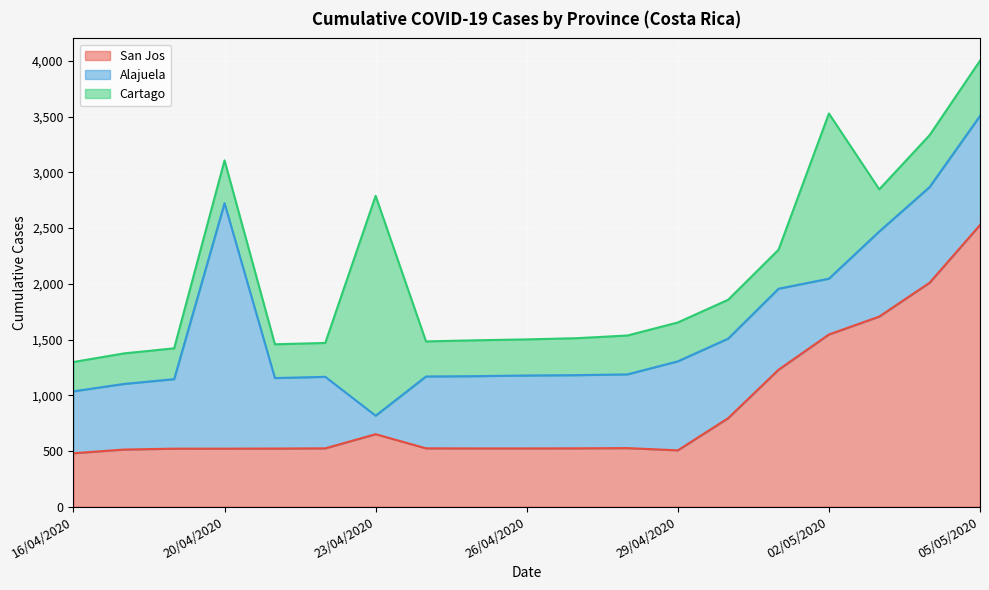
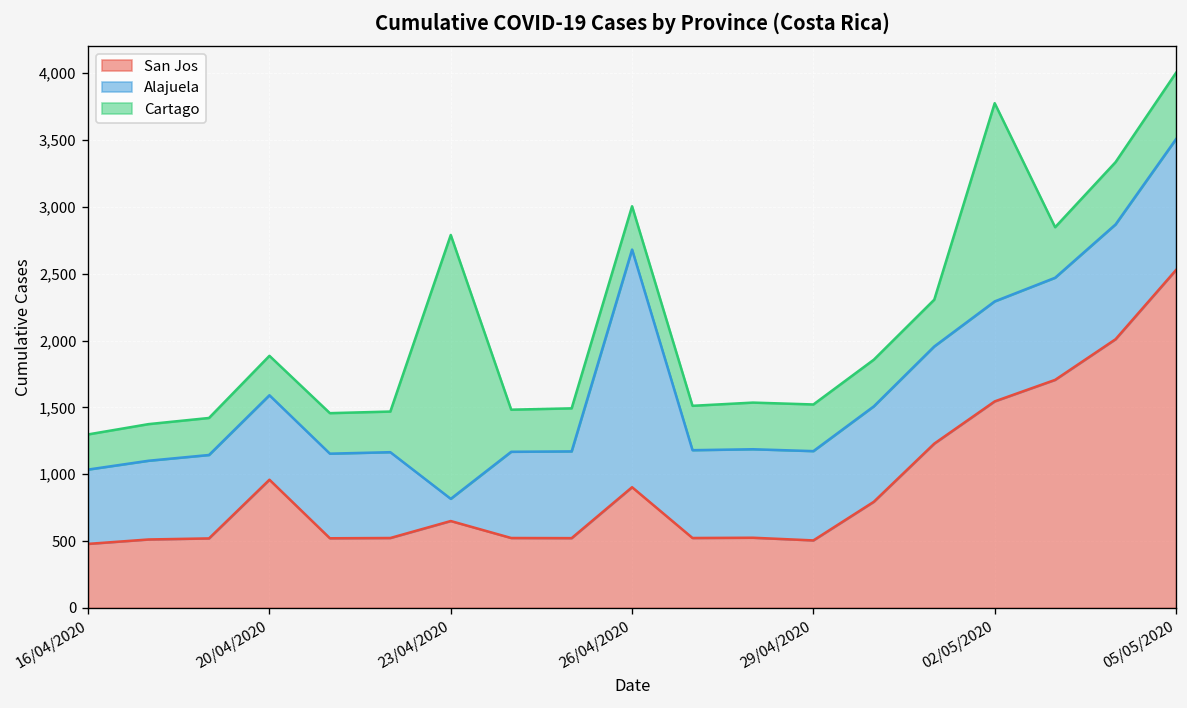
San Jos, 20/04/2020: 520 -> 960
Alajuela, 20/04/2020: 2,200 -> 630
Cartago, 20/04/2020: 380 -> 300
San Jos, 26/04/2020: 520 -> 900
Alajuela, 26/04/2020: 660 -> 1,780
Alajuela, 29/04/2020: 800 -> 670
Alajuela, 02/05/2020: 500 -> 750
